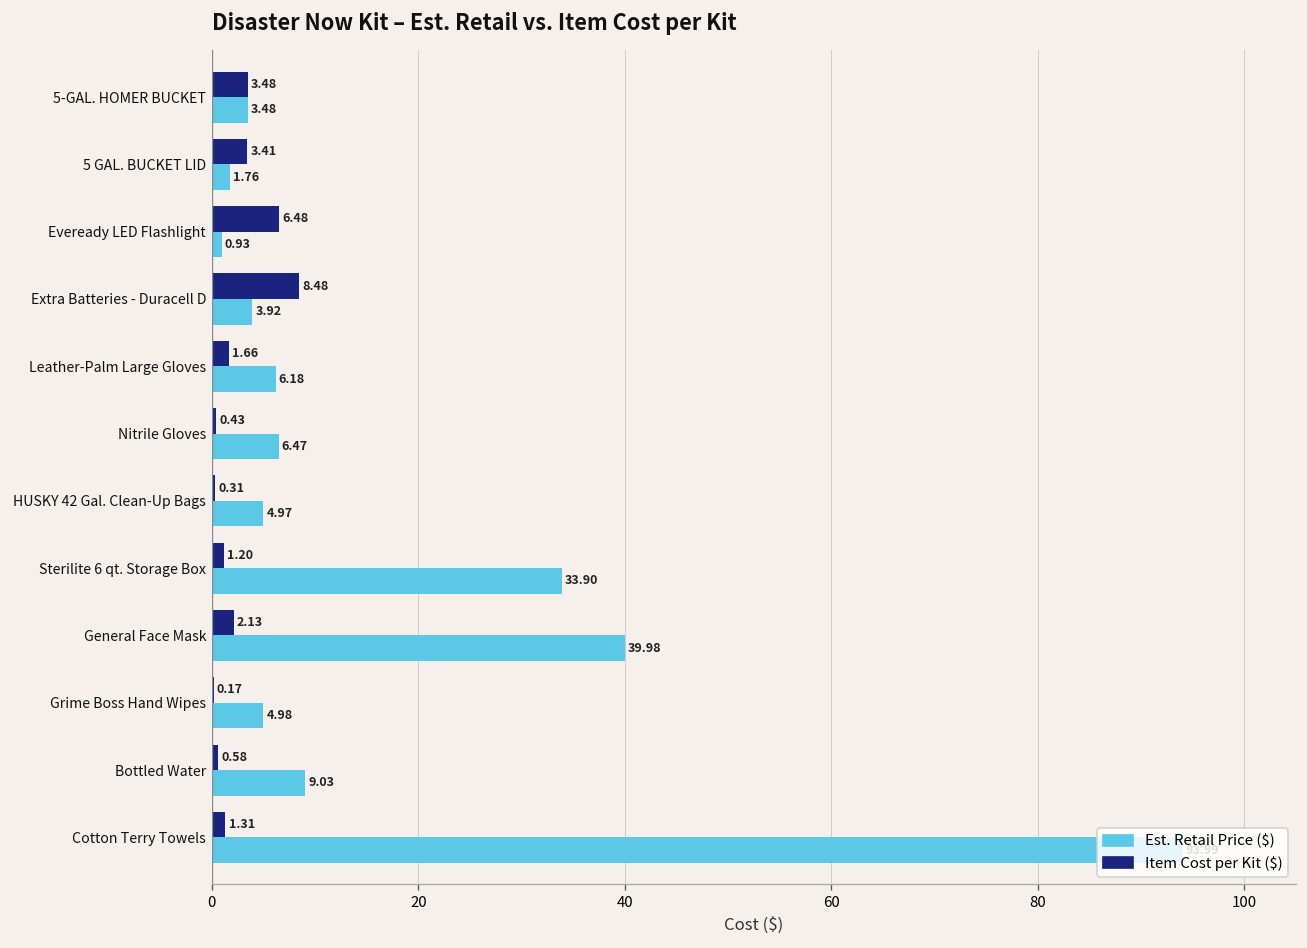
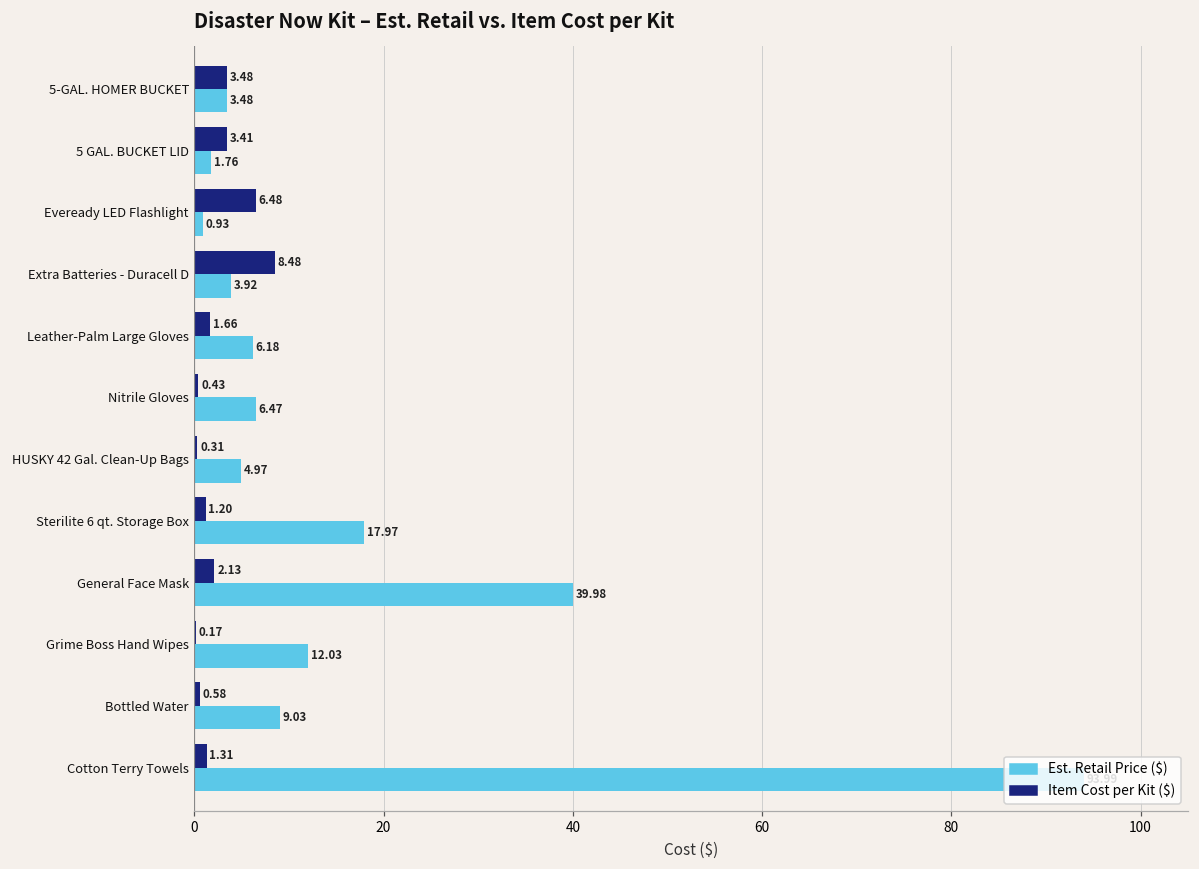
Est. Retail Price ($), Sterilite 6 qt. Storage Box: 33.90 -> 17.97
Est. Retail Price ($), Grime Boss Hand Wipes: 4.98 -> 12.03
